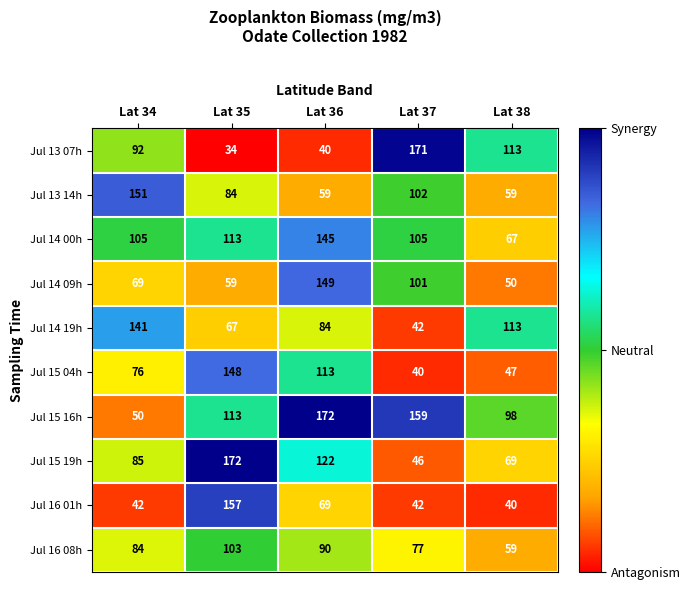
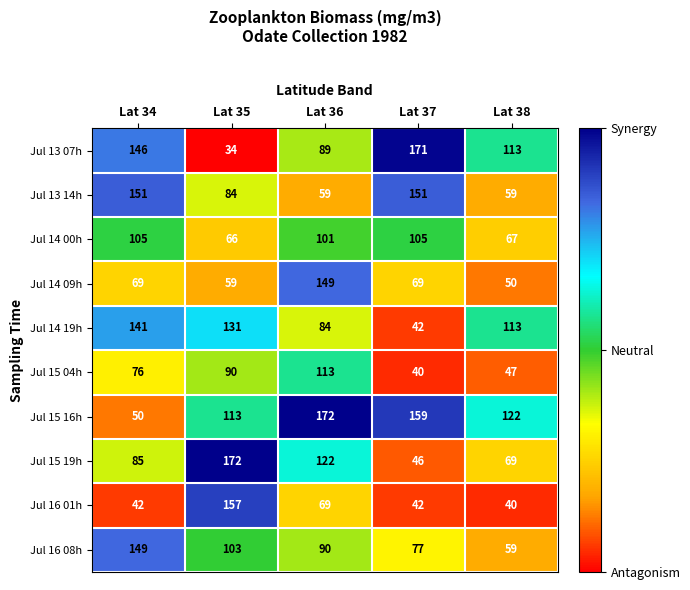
Jul 13 07h, Lat 34: 92 -> 146
Jul 13 07h, Lat 36: 40 -> 89
Jul 13 14h, Lat 37: 102 -> 151
Jul 14 00h, Lat 35: 113 -> 66
Jul 14 00h, Lat 36: 145 -> 101
Jul 14 09h, Lat 37: 101 -> 69
Jul 14 19h, Lat 35: 67 -> 131
Jul 15 04h, Lat 35: 148 -> 90
Jul 15 16h, Lat 38: 98 -> 122
Jul 16 08h, Lat 34: 84 -> 149
